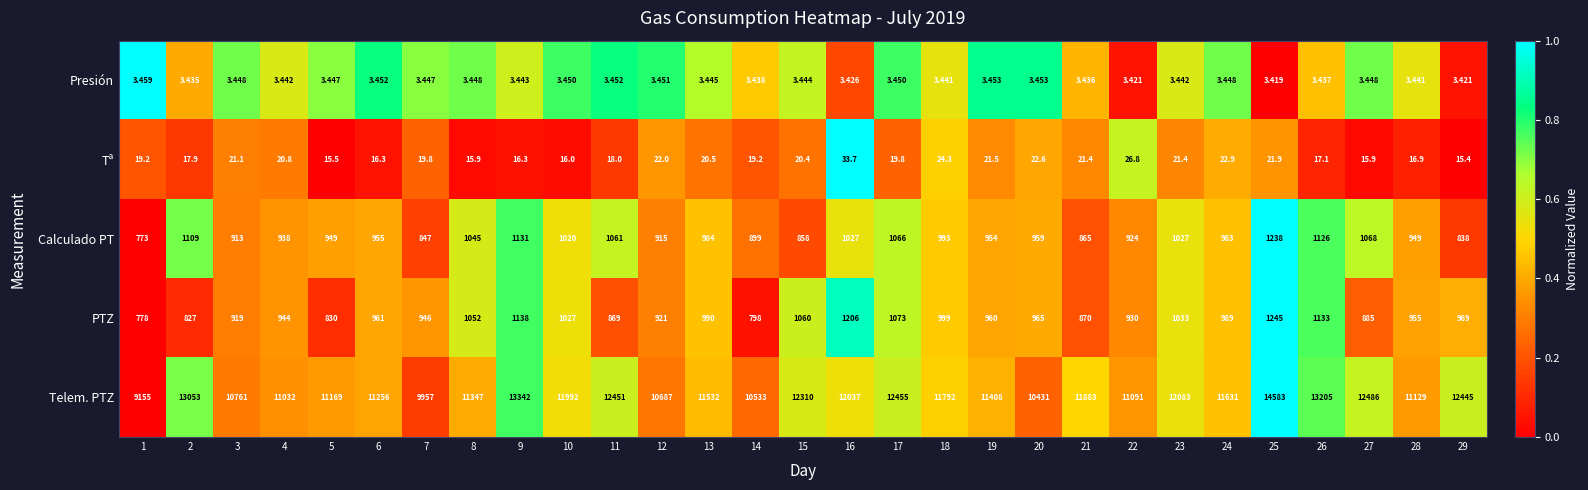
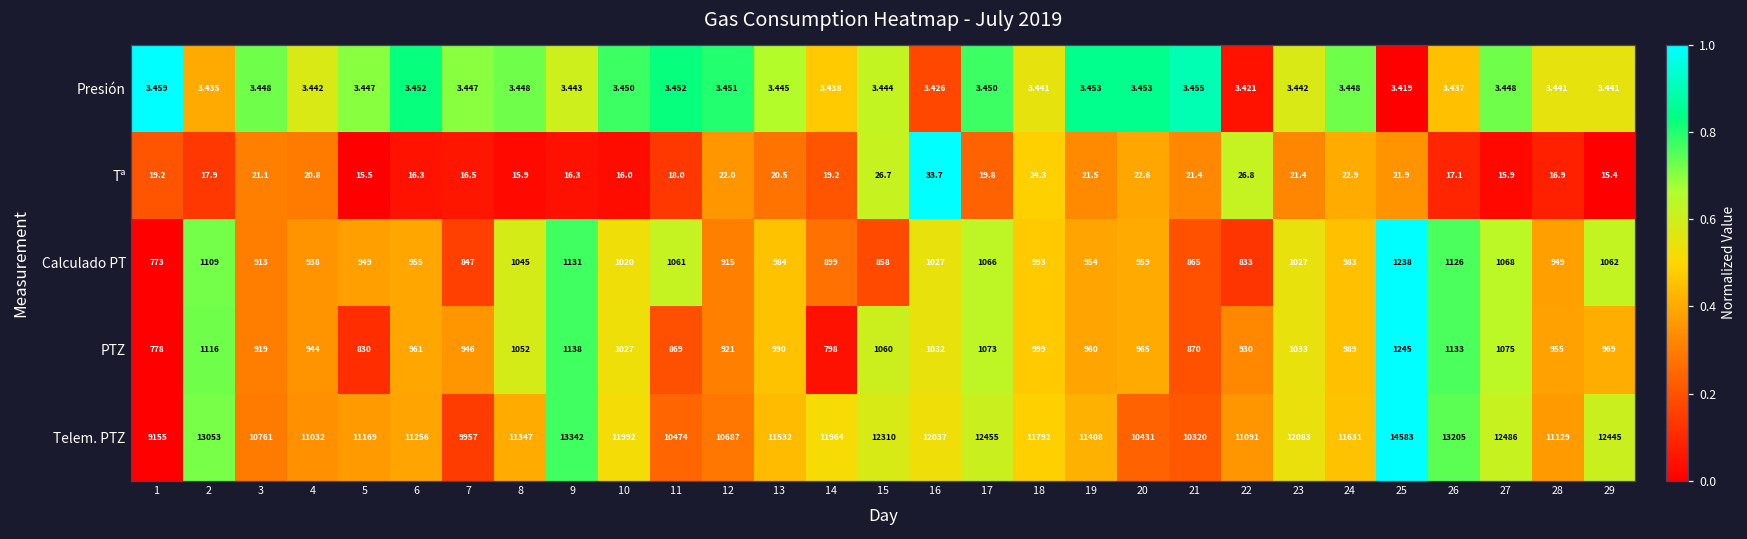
Presión, 21: 3.436 -> 3.455
Presión, 29: 3.421 -> 3.441
Tª, 7: 19.8 -> 16.5
Tª, 15: 20.4 -> 26.7
Calculado PT, 22: 924 -> 833
Calculado PT, 29: 838 -> 1062
PTZ, 2: 827 -> 1116
PTZ, 16: 1206 -> 1032
PTZ, 27: 885 -> 1075
Telem. PTZ, 11: 12451 -> 10474
Telem. PTZ, 14: 10533 -> 11964
Telem. PTZ, 21: 11883 -> 10320
